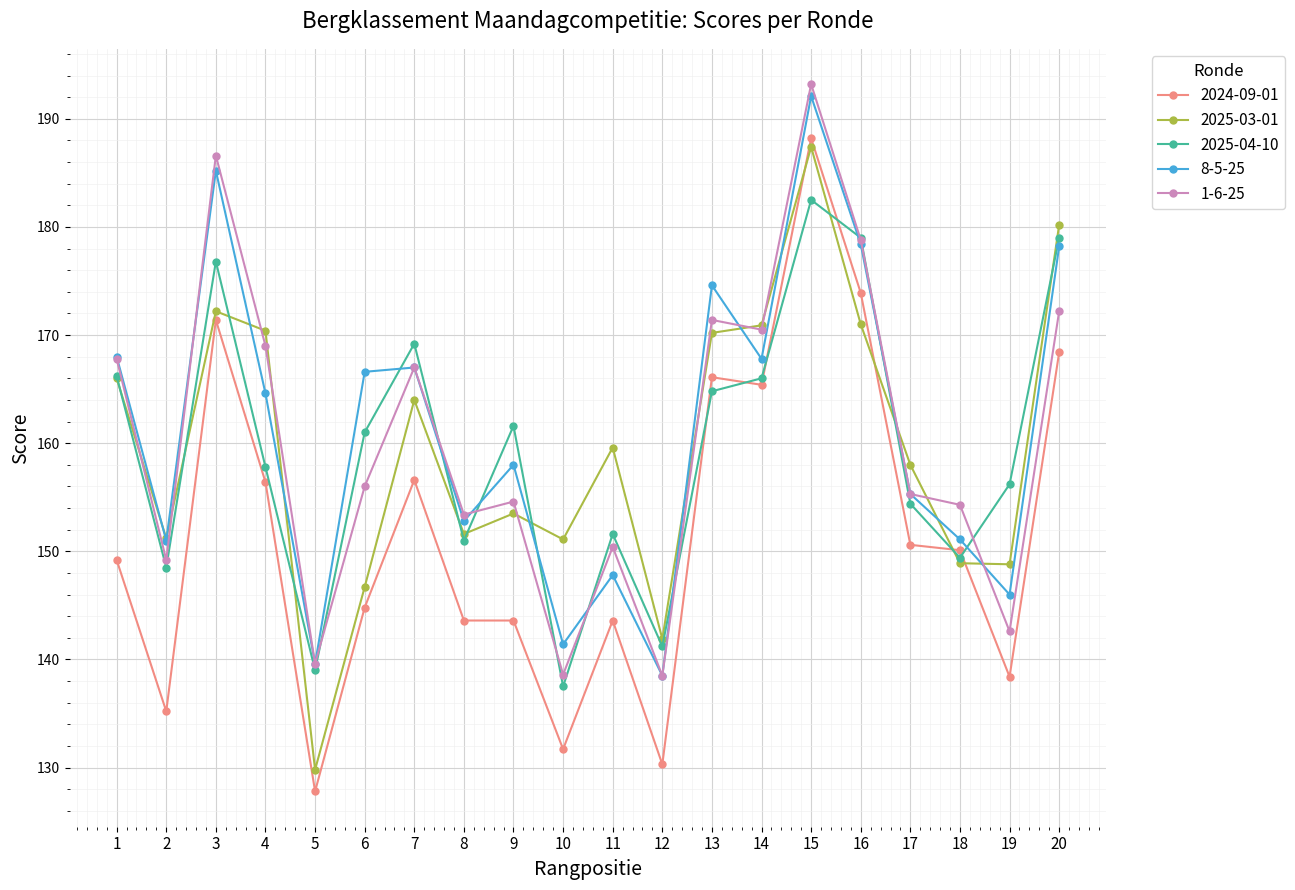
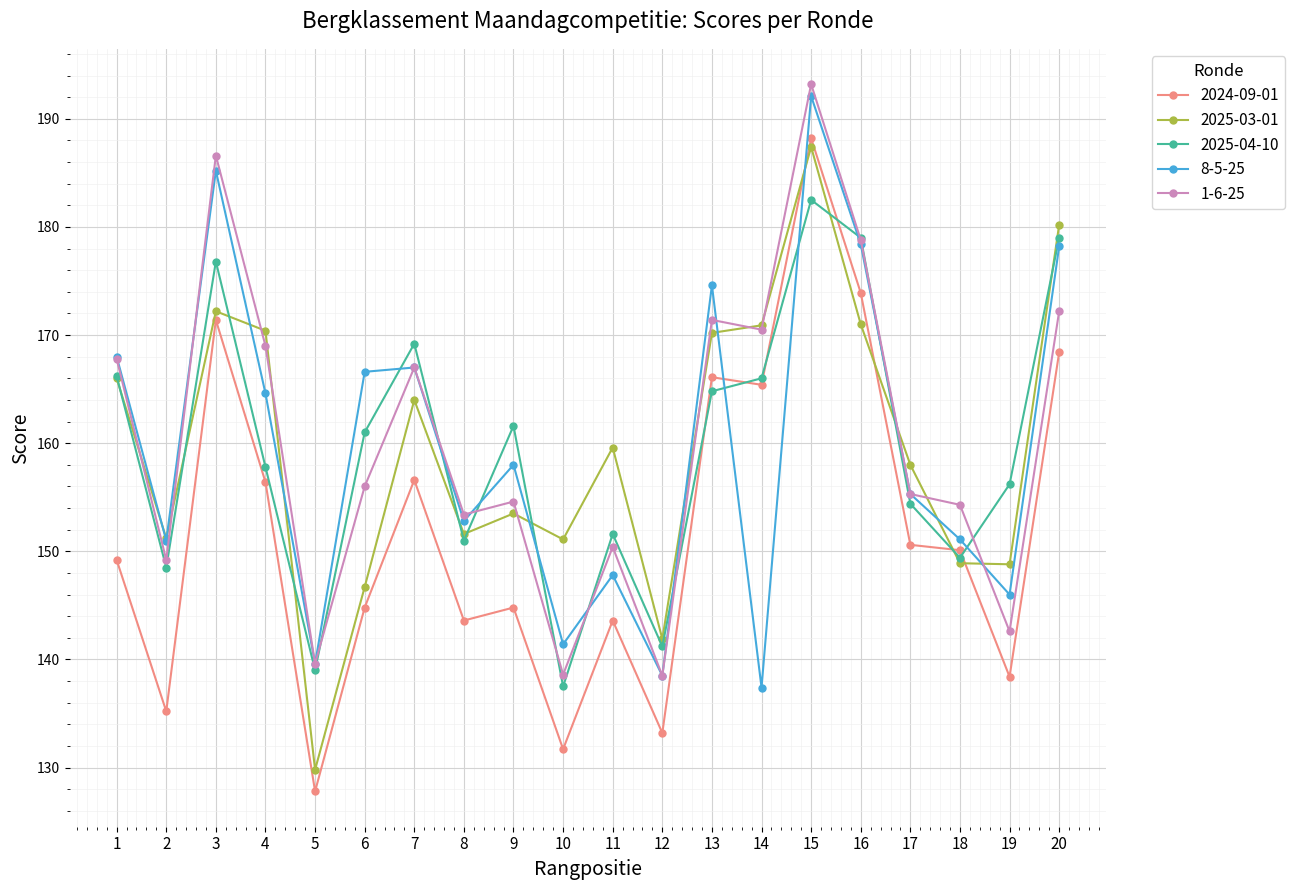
2024-09-01, 9: 143.6 -> 144.8
2024-09-01, 12: 130.3 -> 133.2
8-5-25, 14: 167.8 -> 137.4
